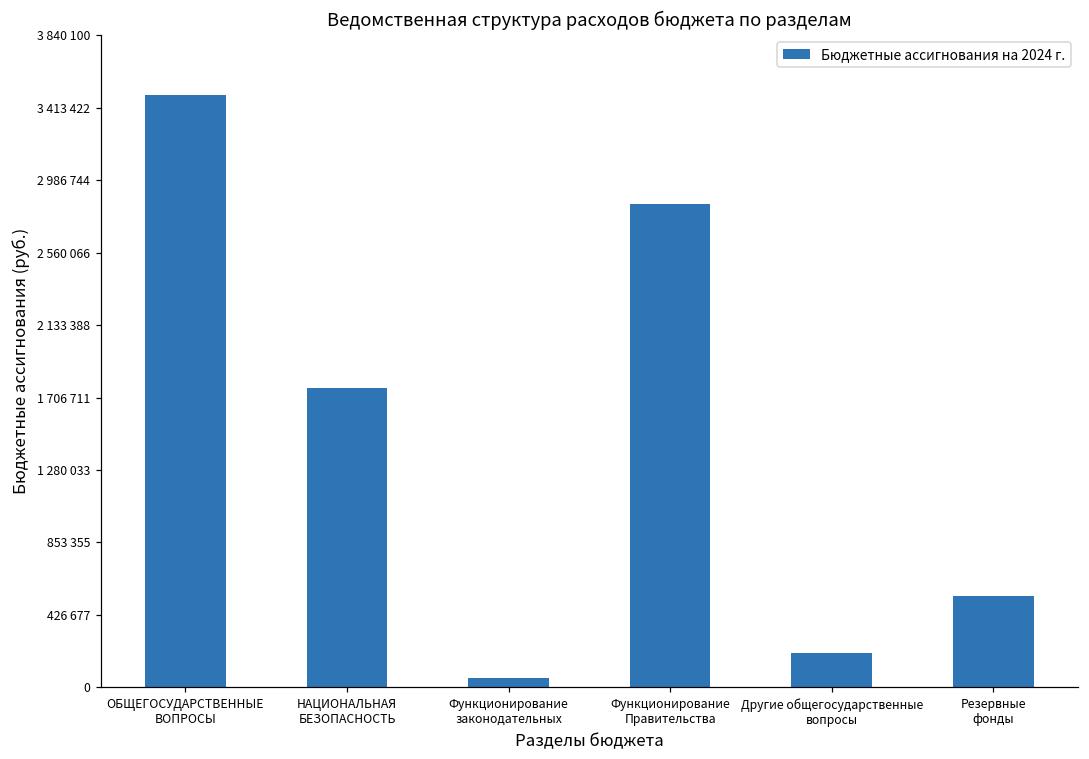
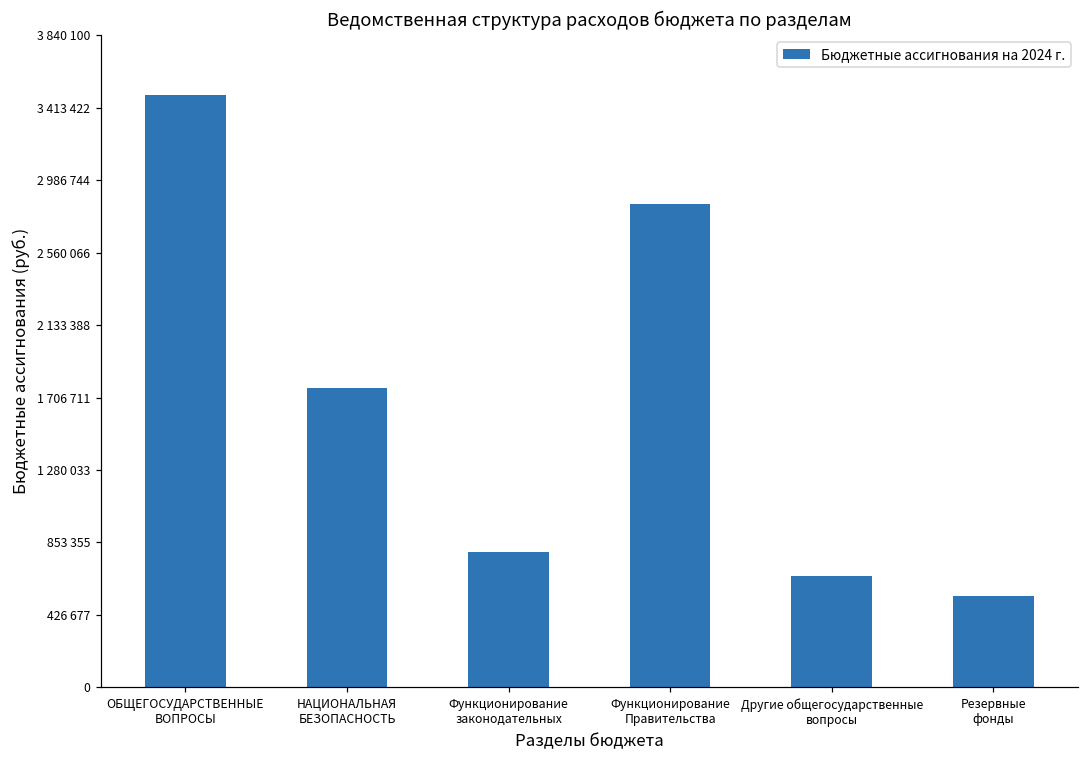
Функционирование законодательных: 50000 -> 800000
Другие общегосударственные вопросы: 200000 -> 660000
